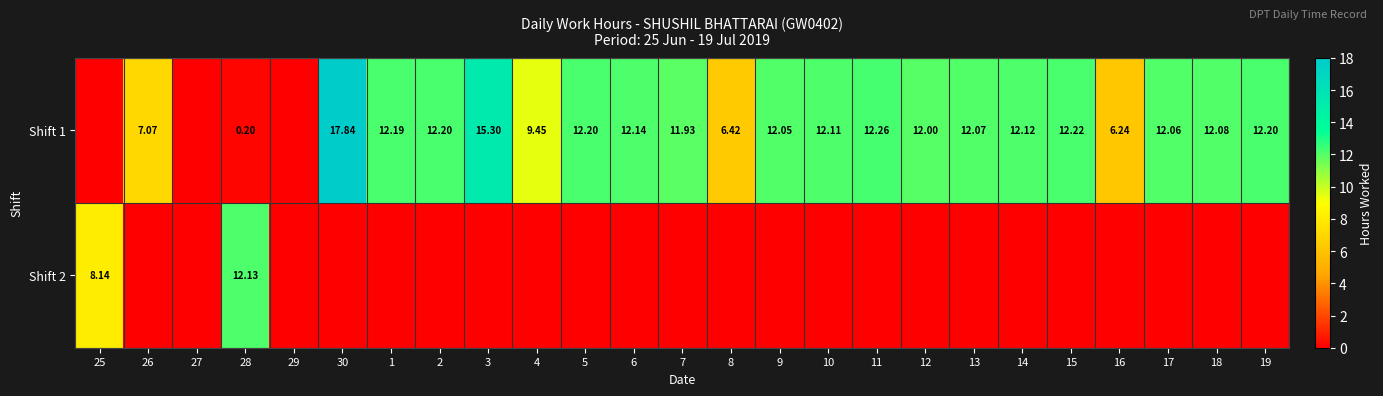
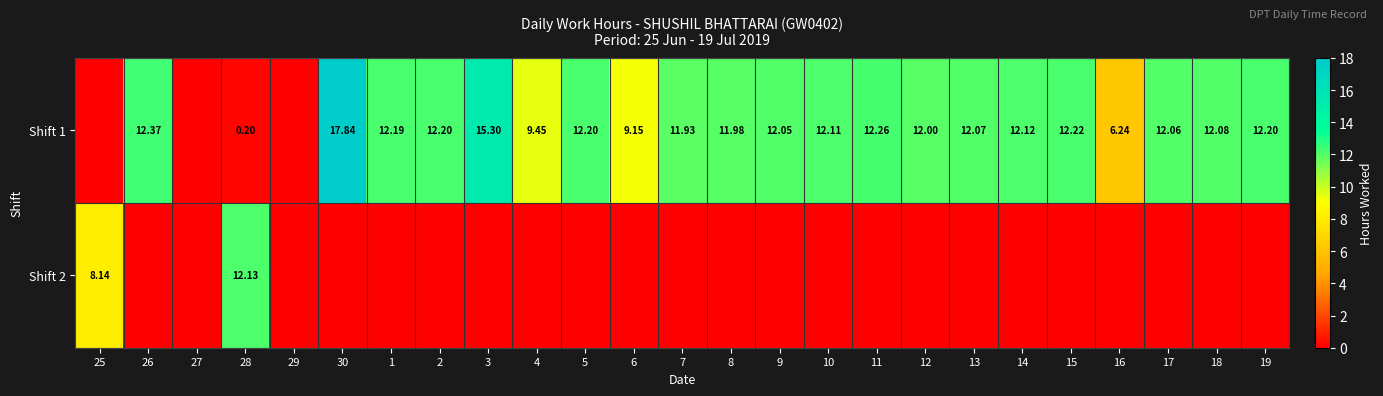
Shift 1, 26: 7.07 -> 12.37
Shift 1, 6: 12.14 -> 9.15
Shift 1, 8: 6.42 -> 11.98
